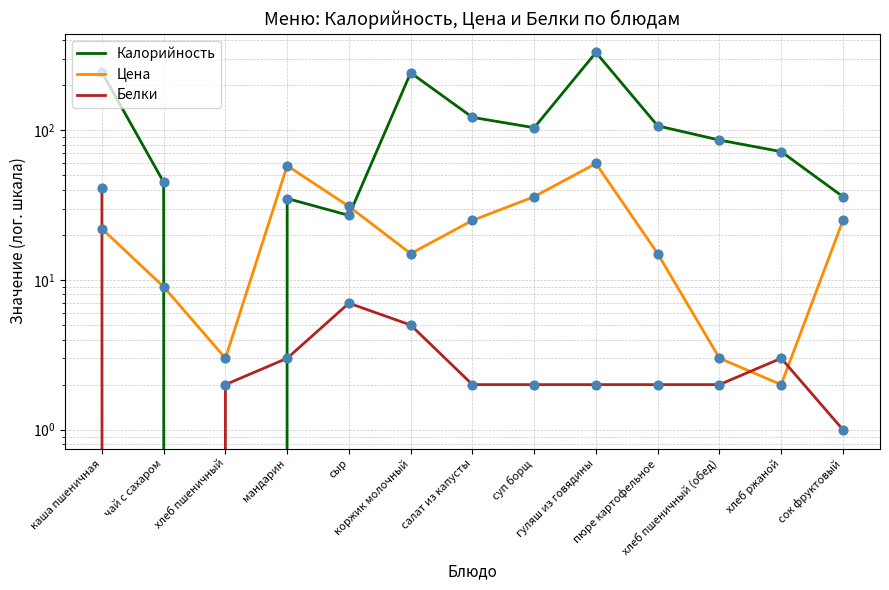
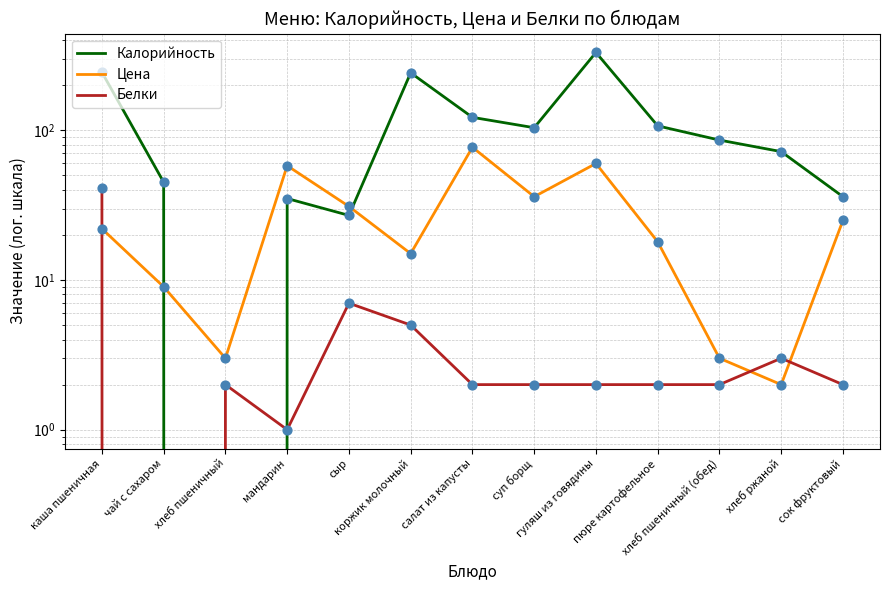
Белки, мандарин: 3 -> 1
Цена, салат из капусты: 25 -> 80
Цена, пюре картофельное: 15 -> 18
Белки, сок фруктовый: 1 -> 2
